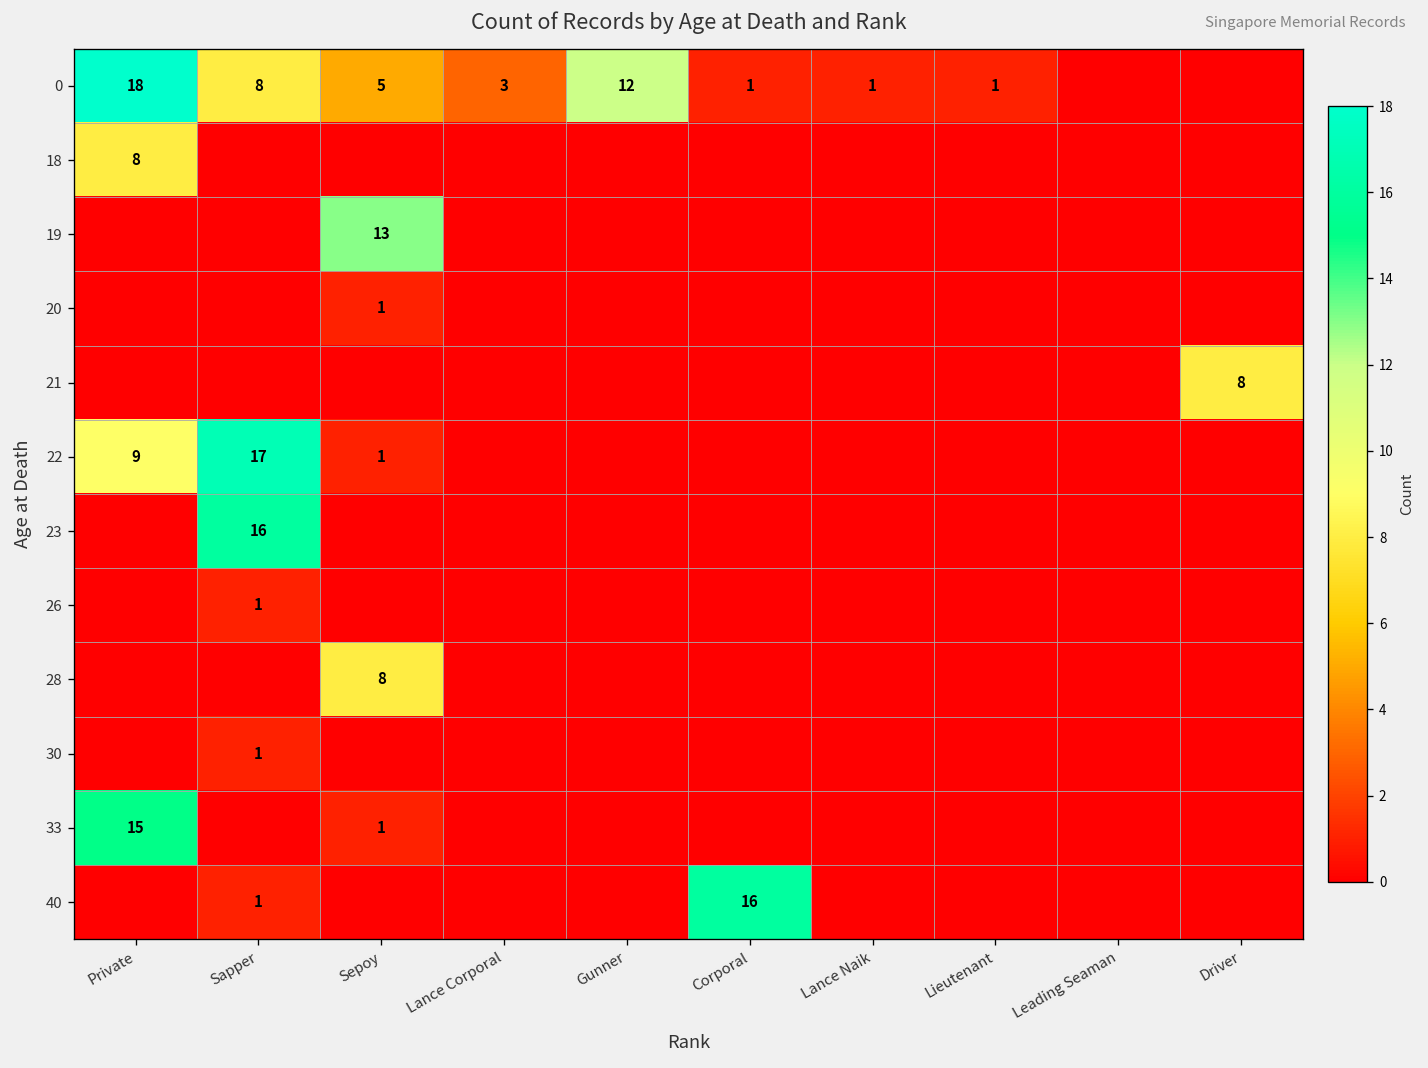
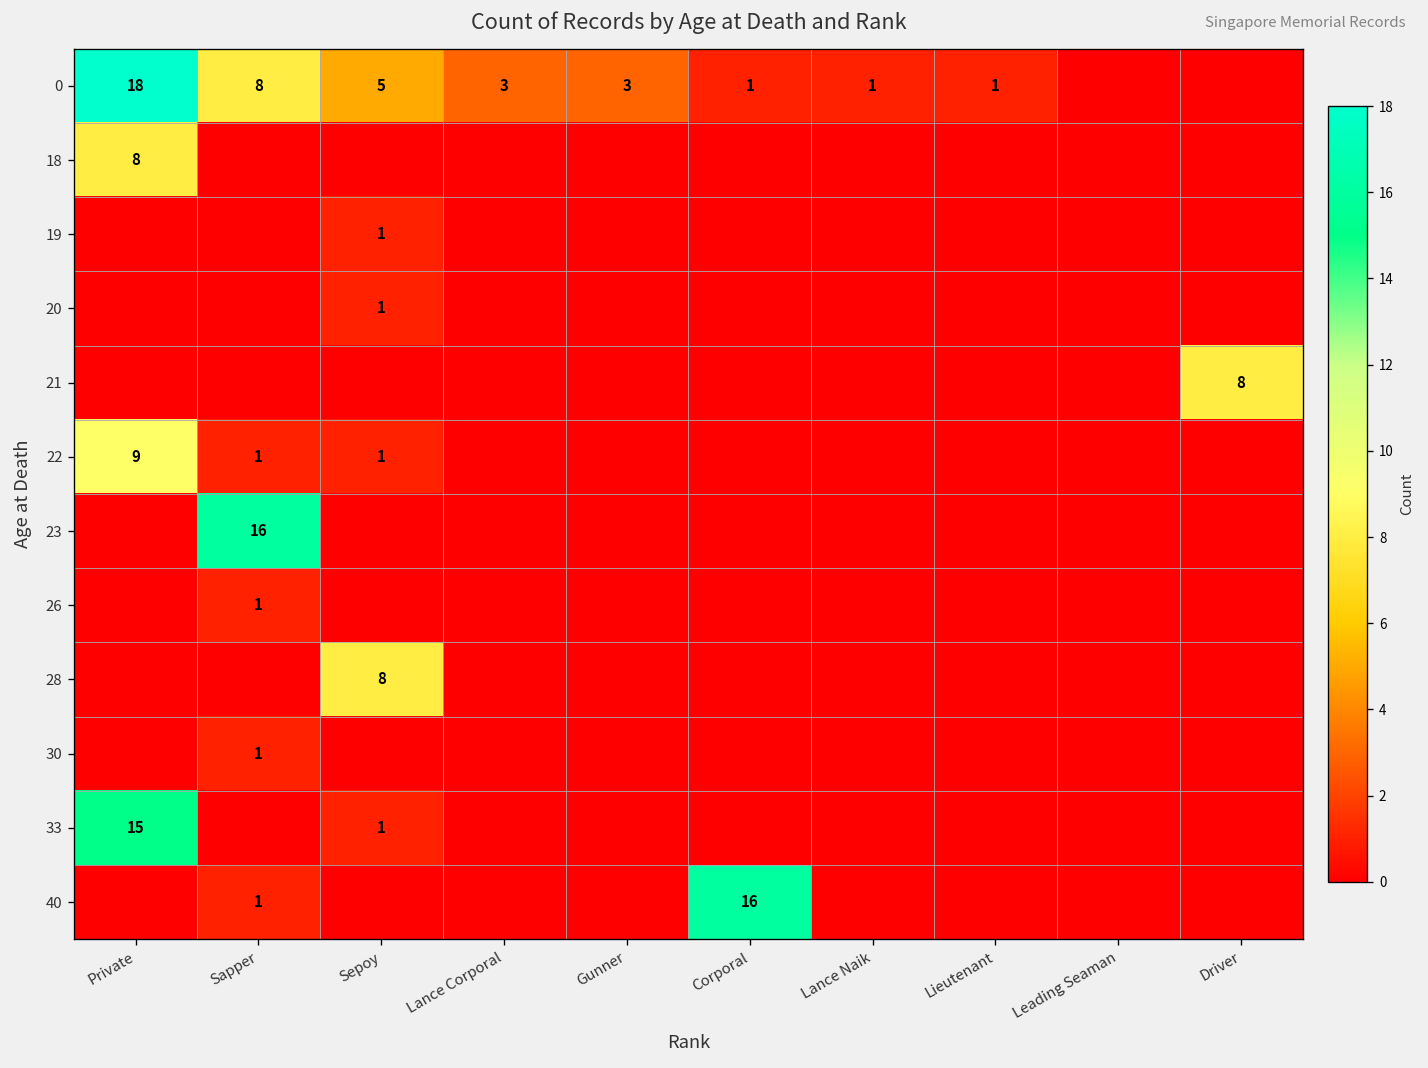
0, Gunner: 12 -> 3
19, Sepoy: 13 -> 1
22, Sapper: 17 -> 1
